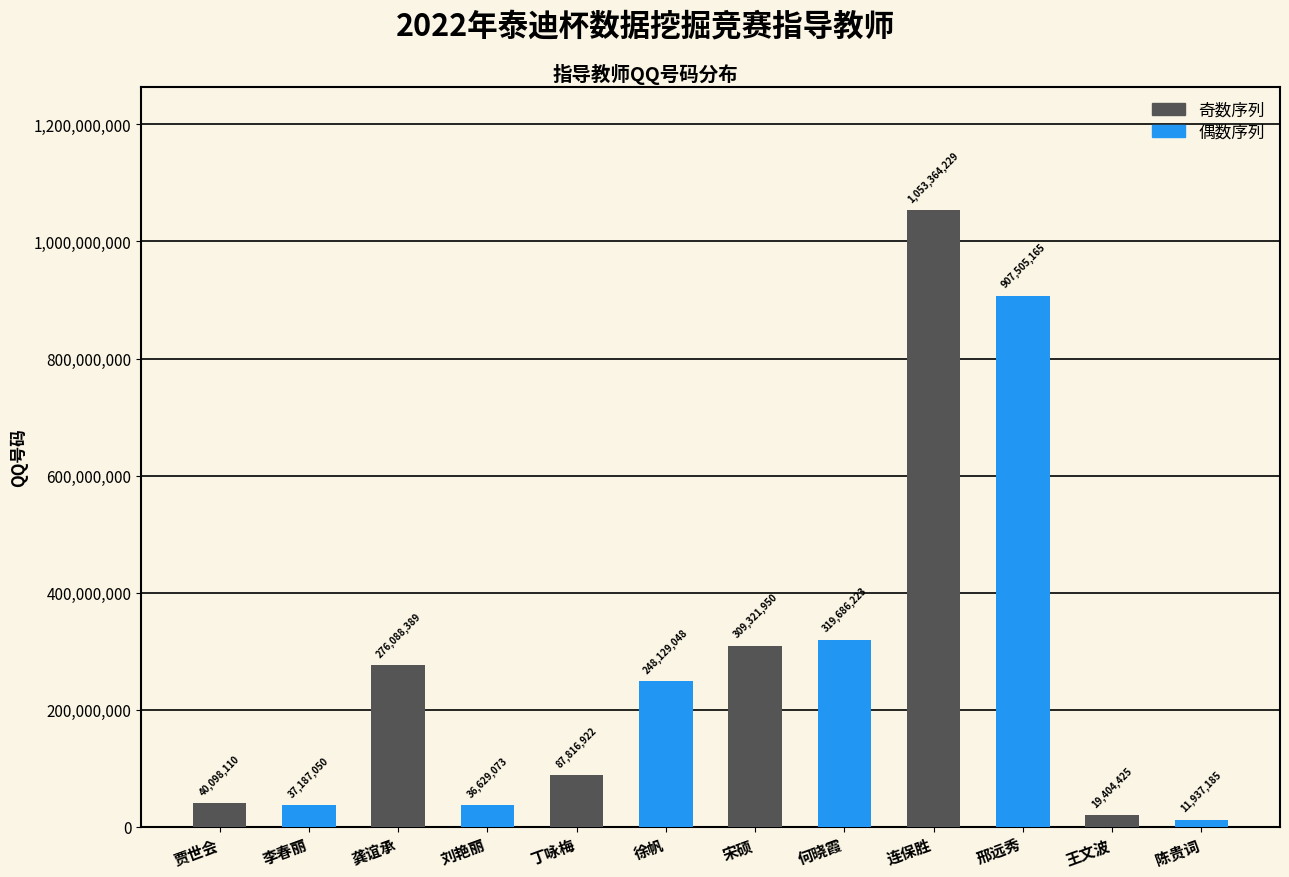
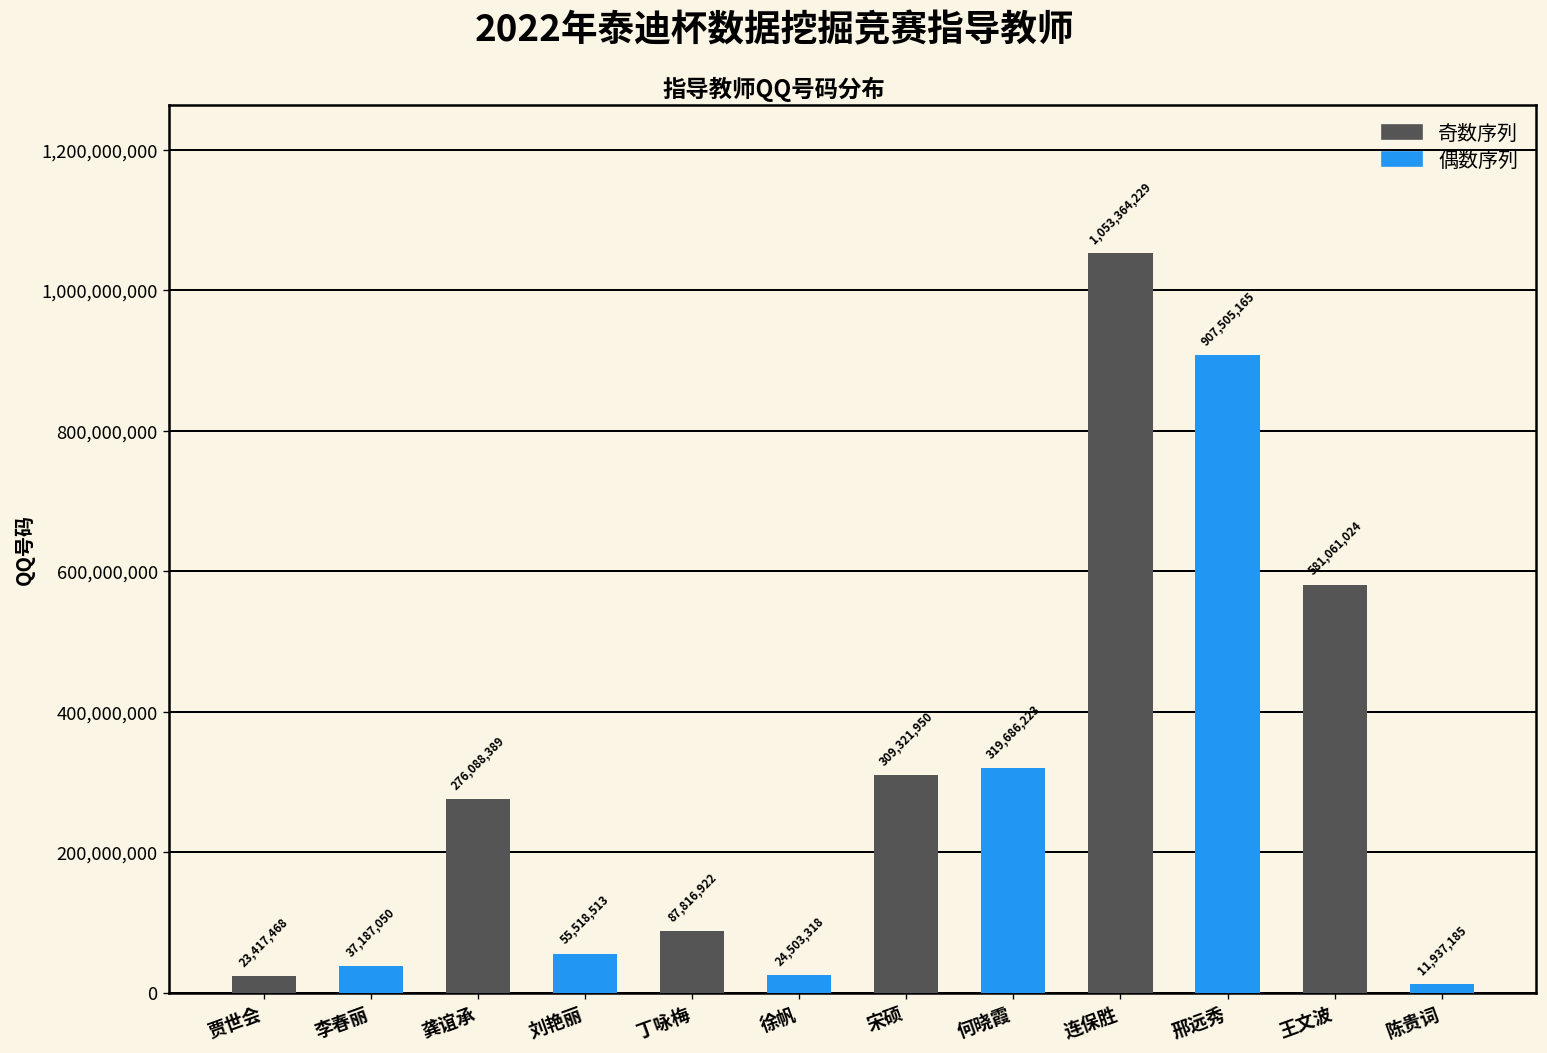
贾世会: 40,098,110 -> 23,417,468
刘艳丽: 36,629,073 -> 55,518,513
徐帆: 248,129,048 -> 24,503,318
王文波: 19,404,425 -> 581,061,024
